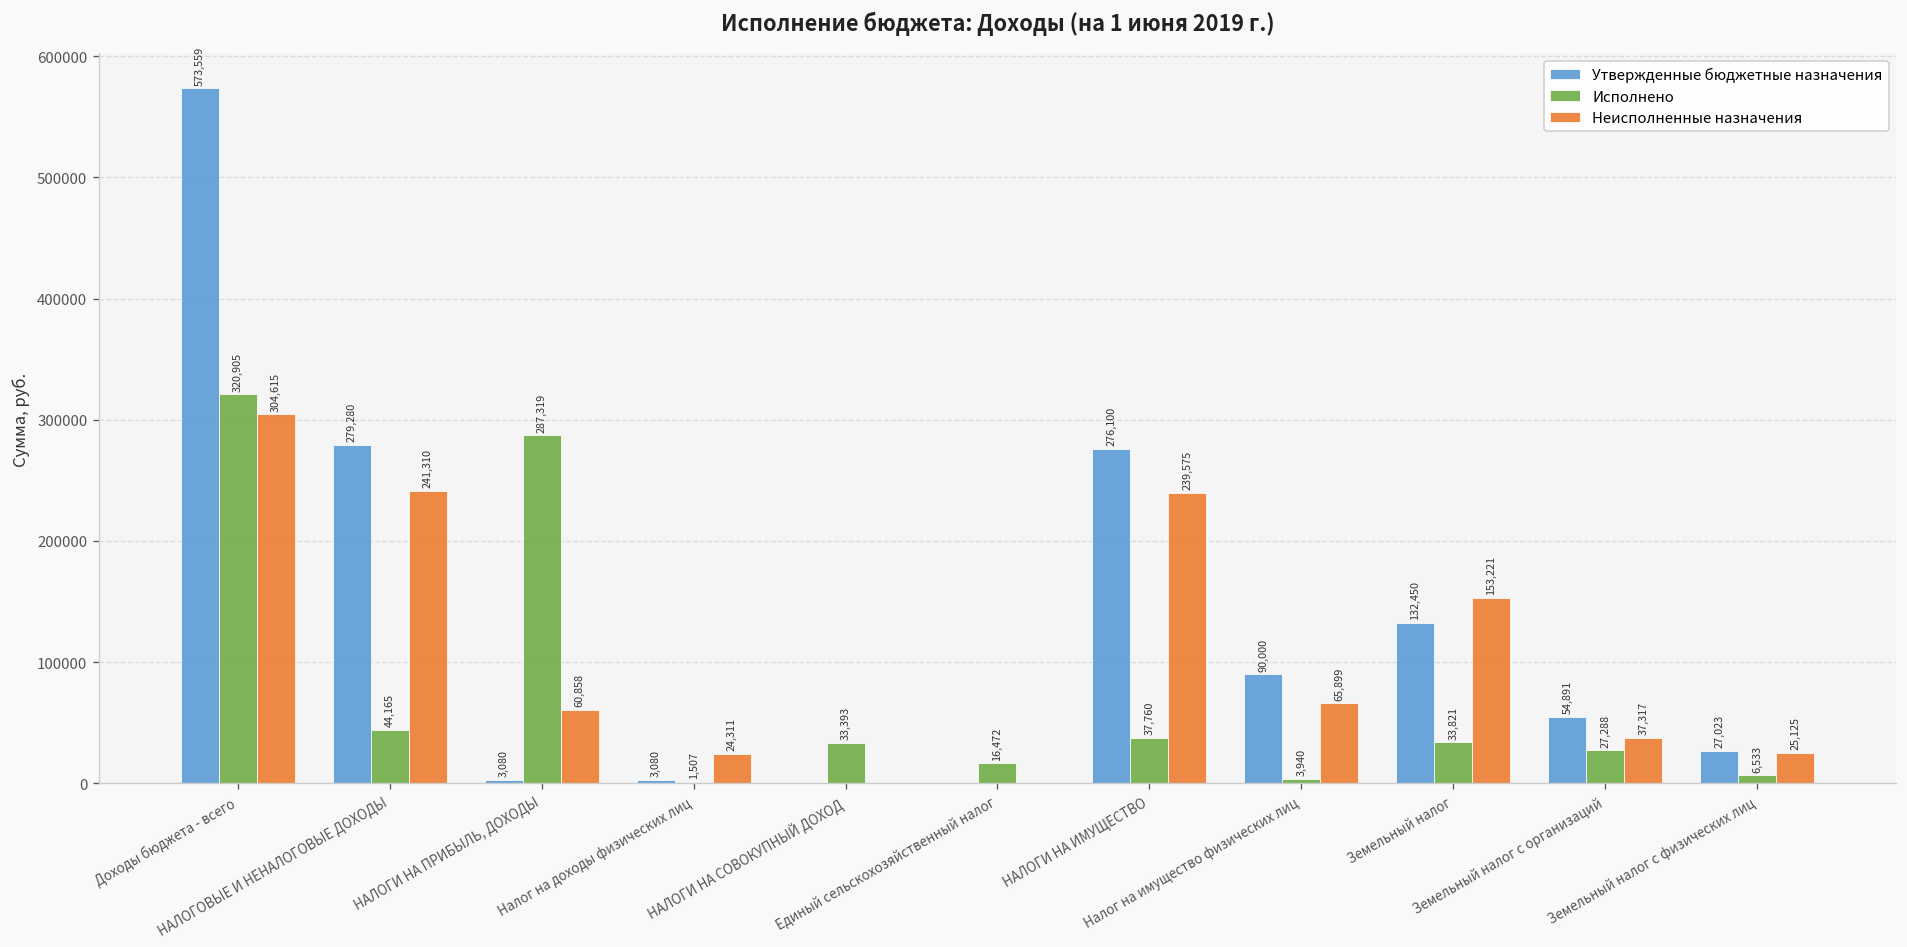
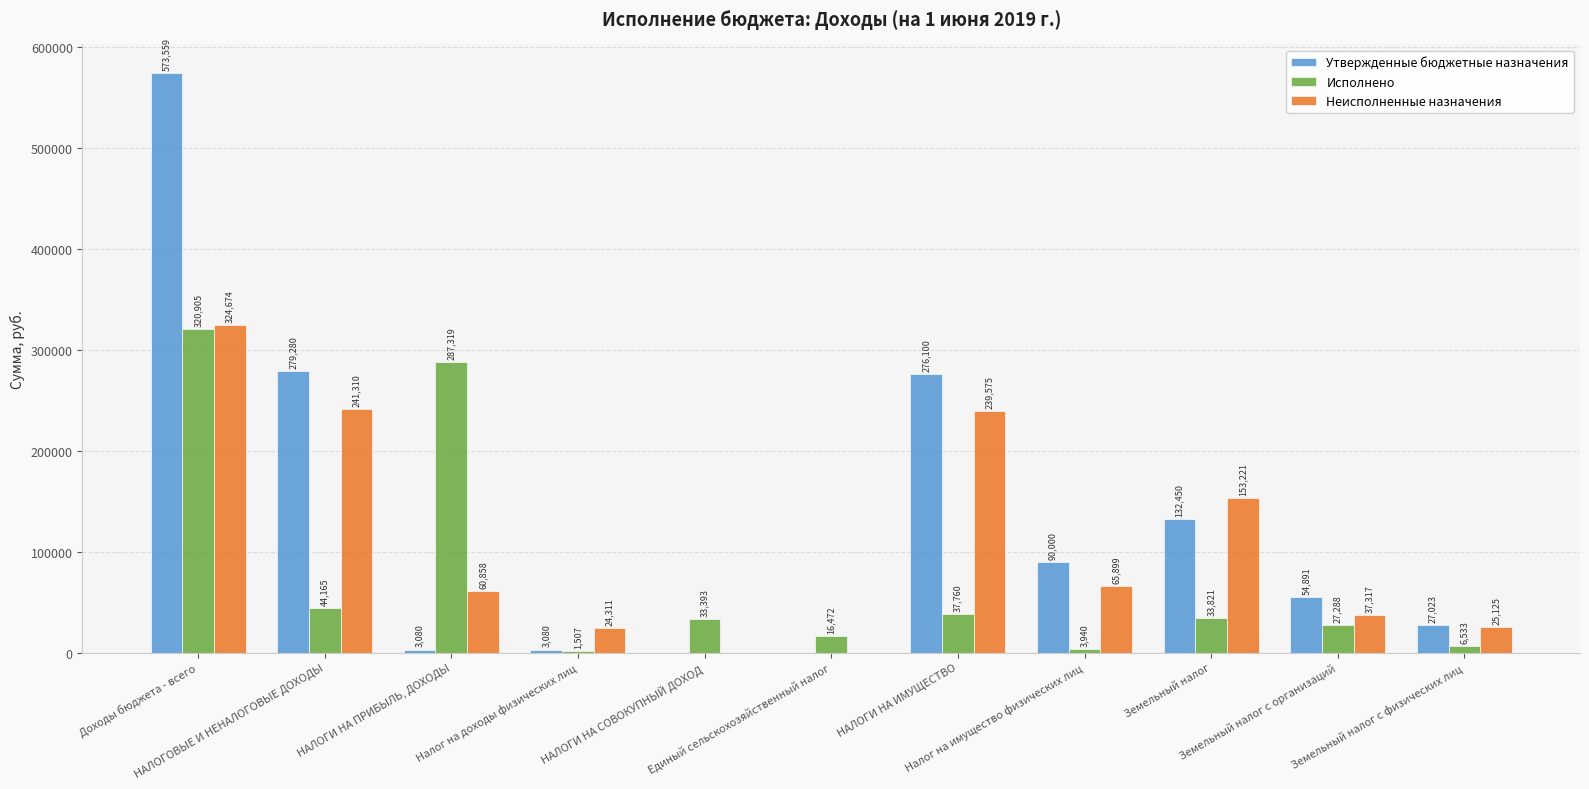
Неисполненные назначения, Доходы бюджета - всего: 304,615 -> 324,674
